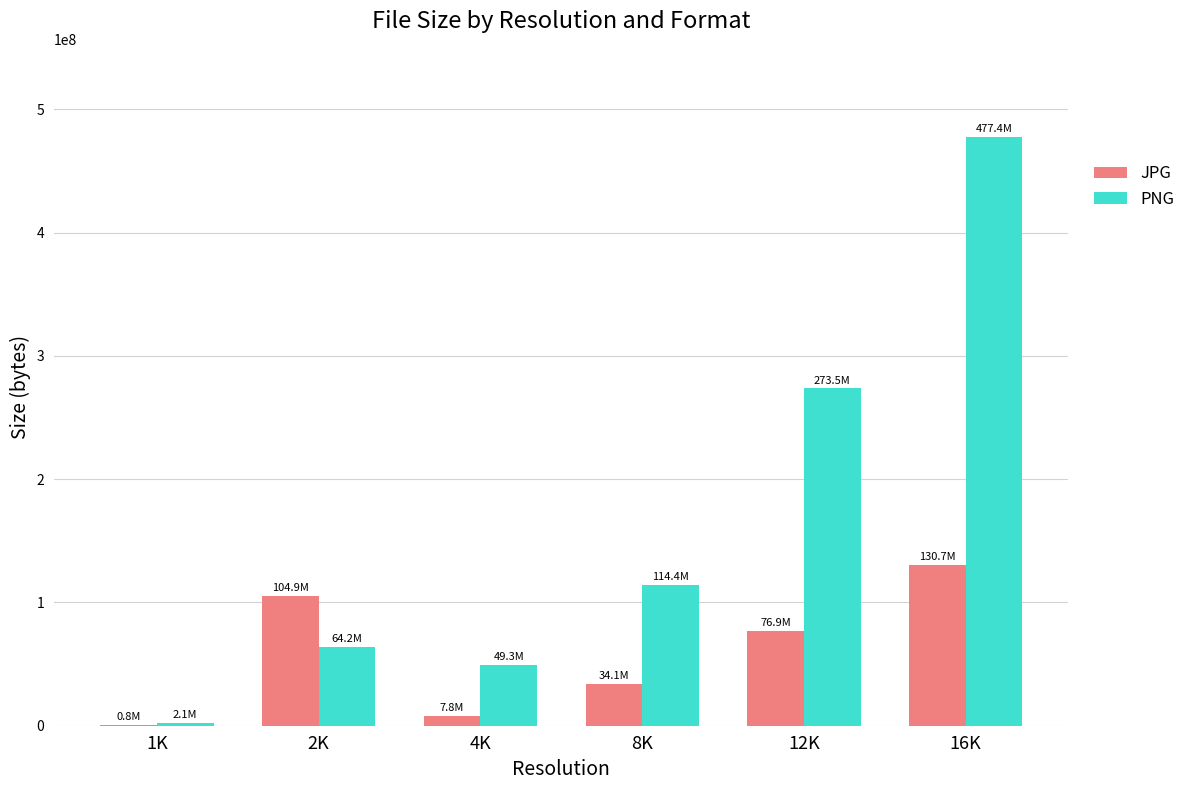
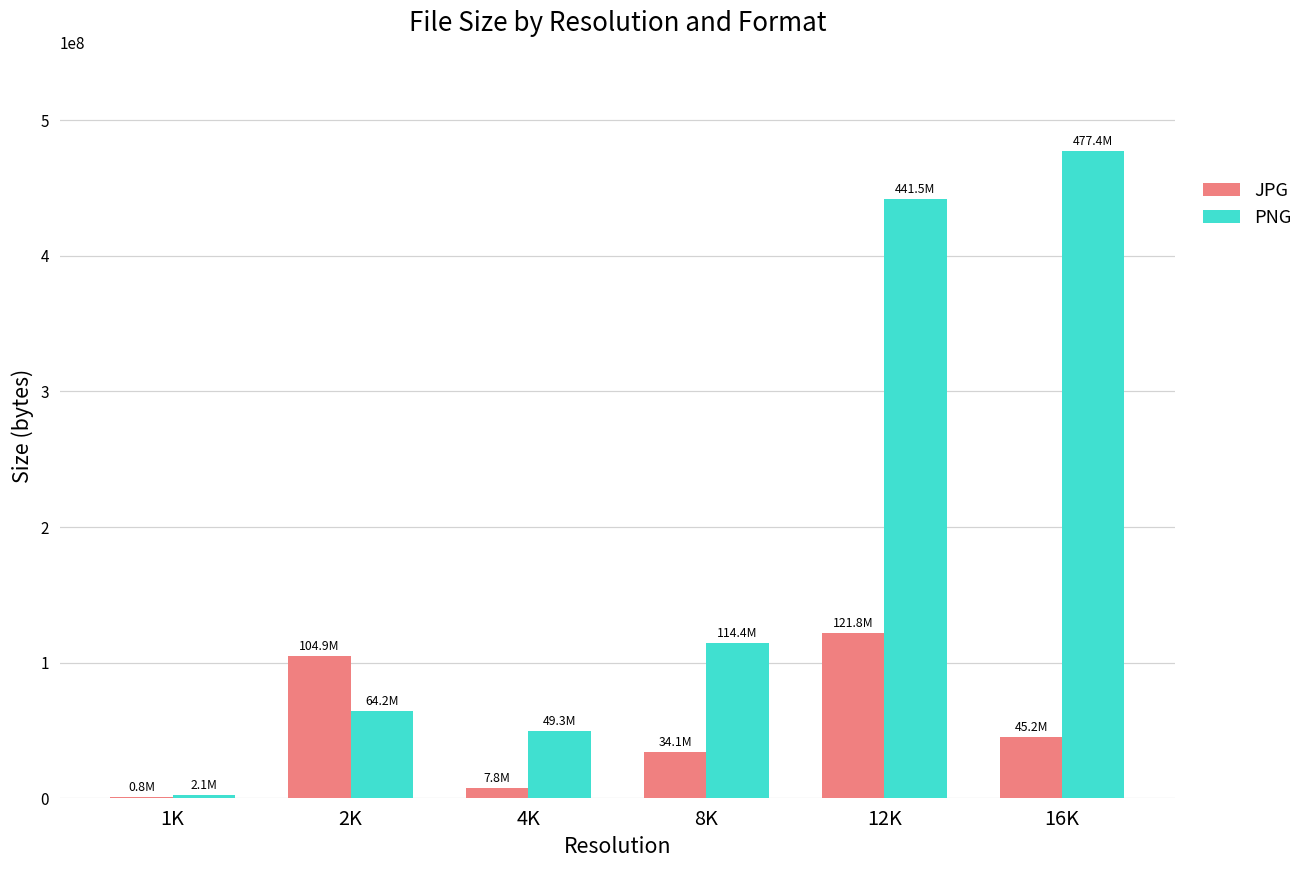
JPG, 12K: 76.9M -> 121.8M
PNG, 12K: 273.5M -> 441.5M
JPG, 16K: 130.7M -> 45.2M
